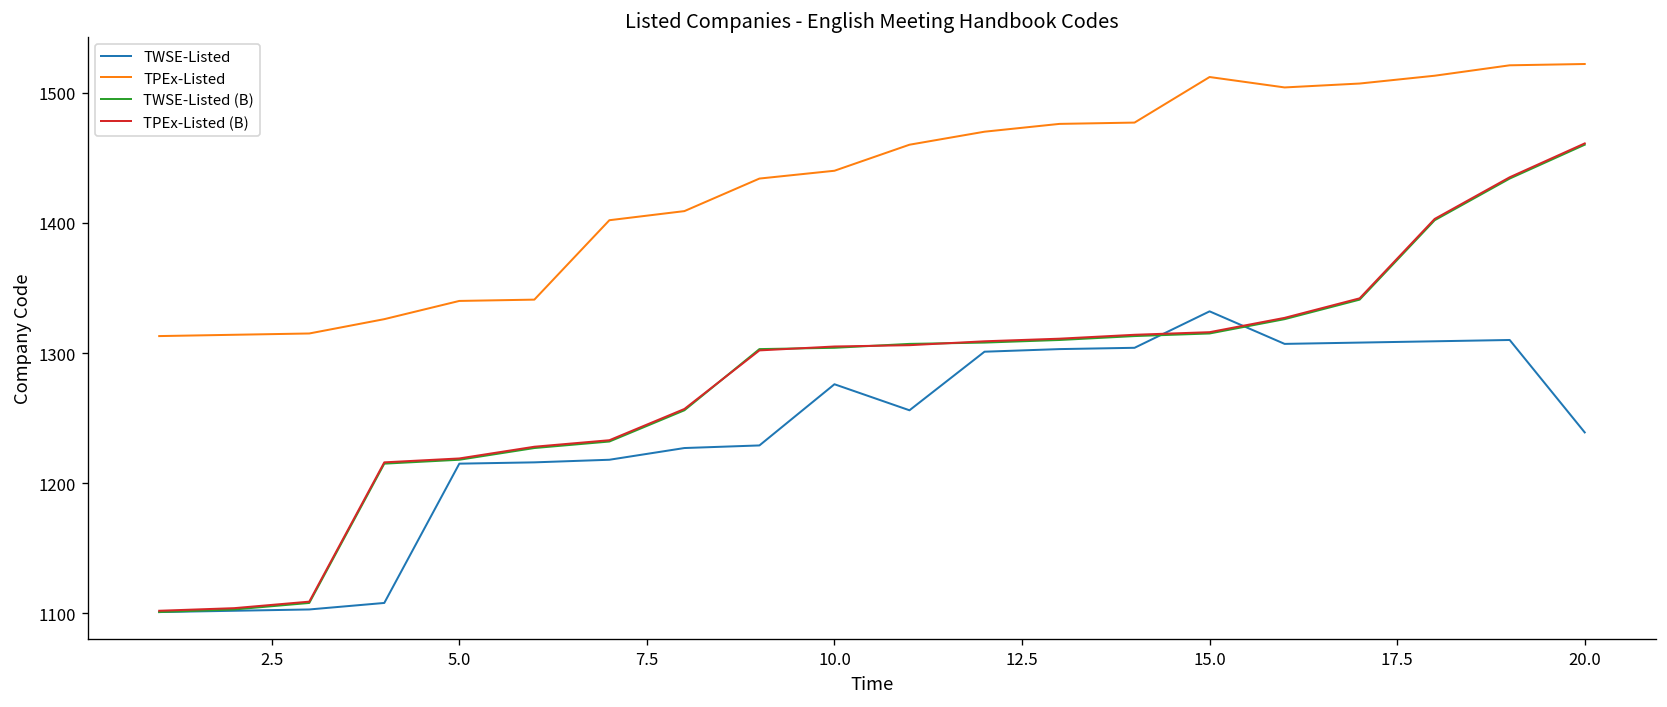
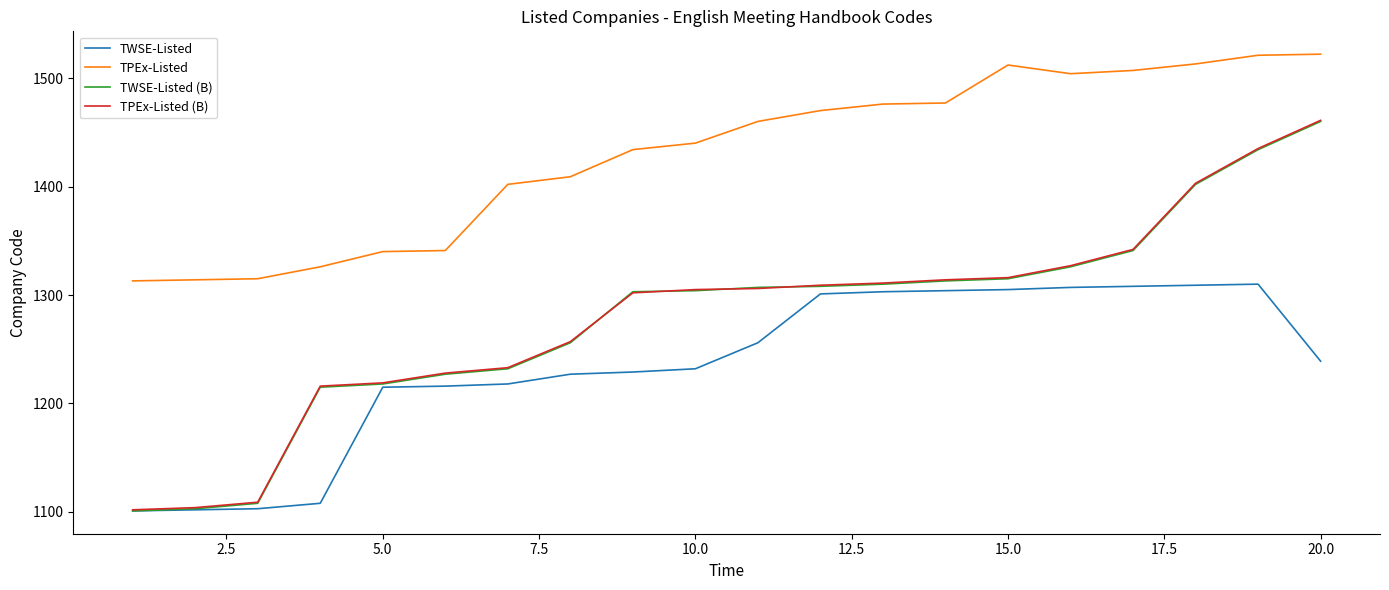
TWSE-Listed, 10.0: 1276 -> 1232
TWSE-Listed, 15.0: 1332 -> 1305
